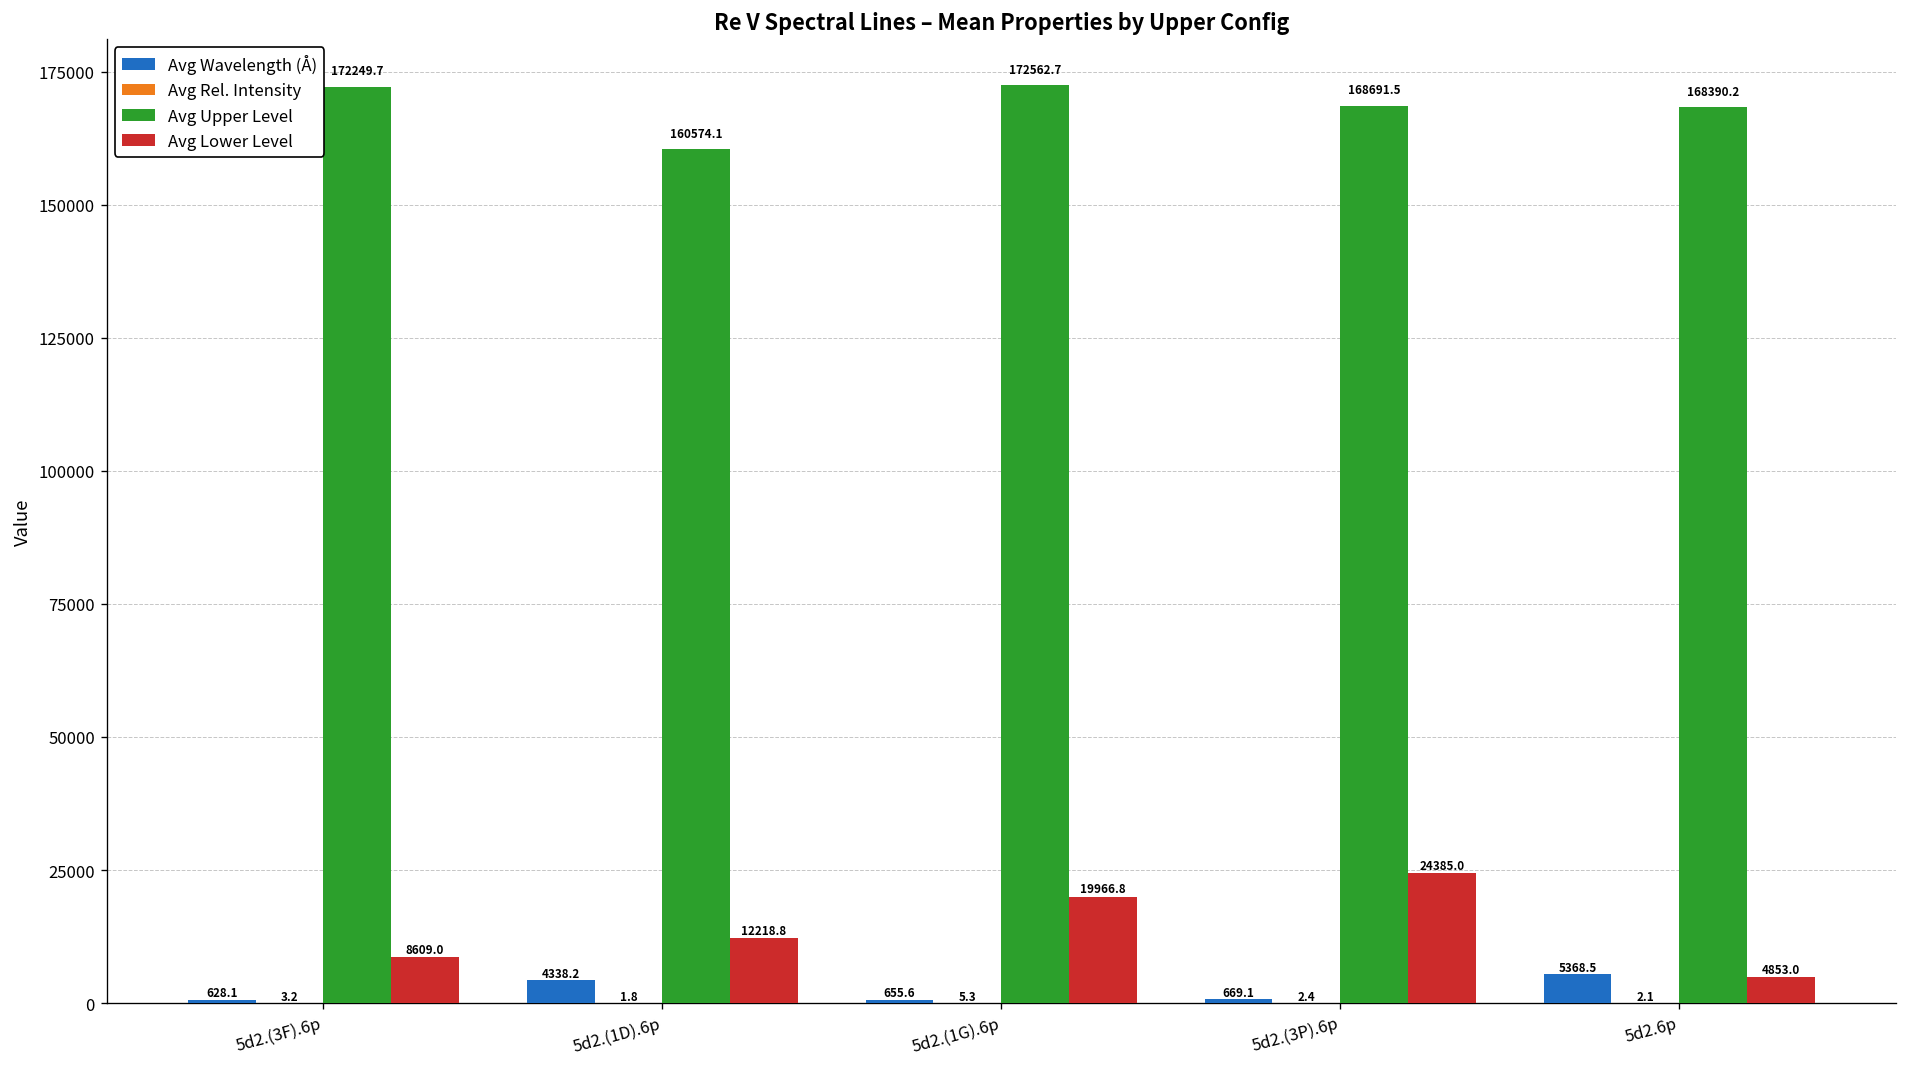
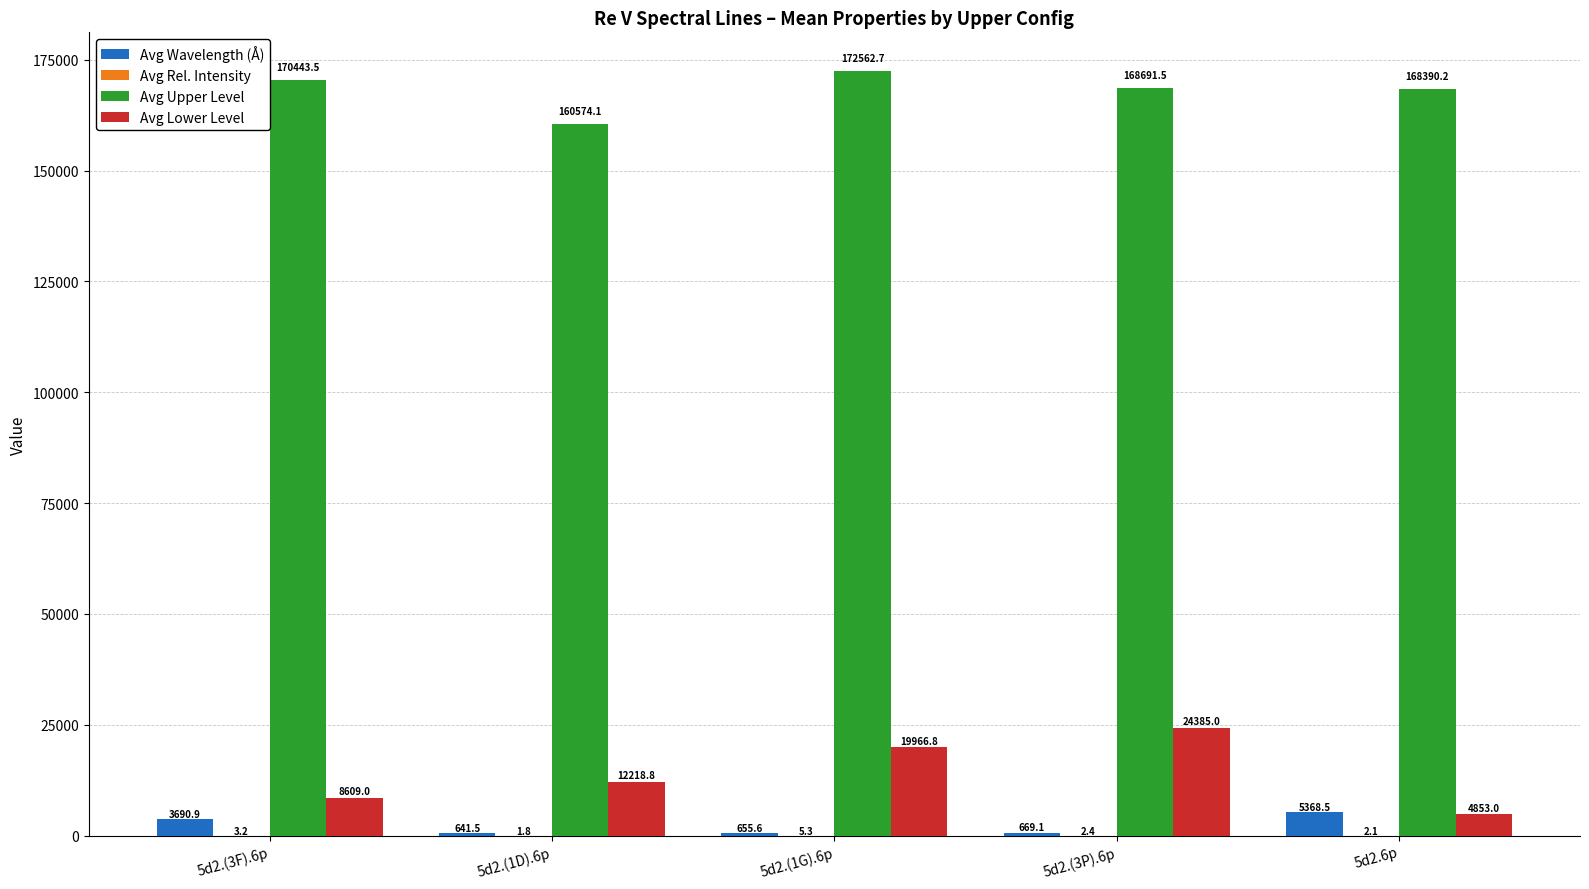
Avg Wavelength (Å), 5d2.(3F).6p: 628.1 -> 3690.9
Avg Upper Level, 5d2.(3F).6p: 172249.7 -> 170443.5
Avg Wavelength (Å), 5d2.(1D).6p: 4338.2 -> 641.5
